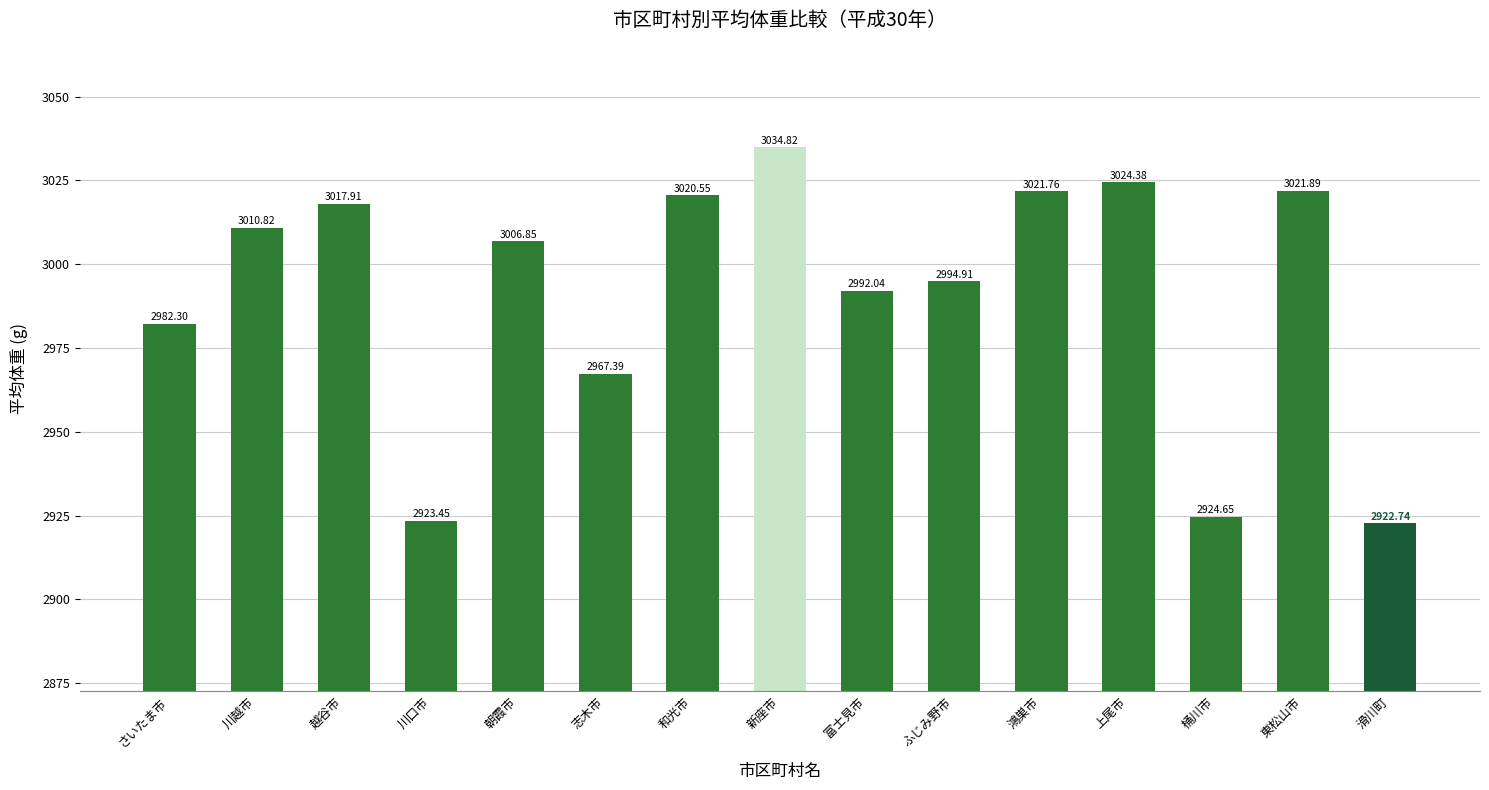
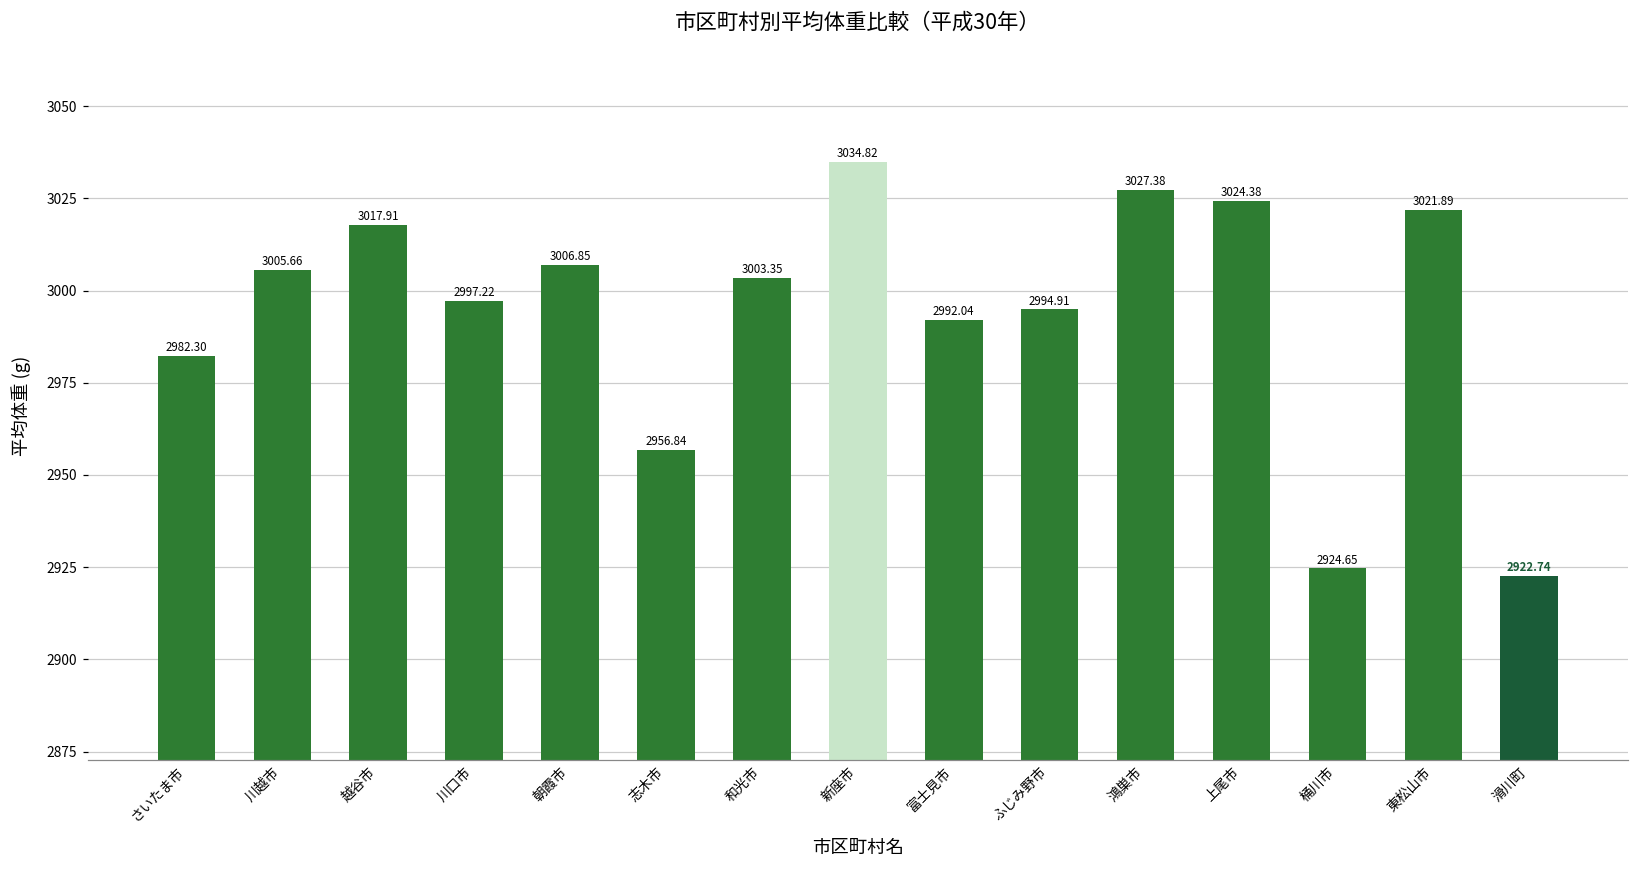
川越市: 3010.82 -> 3005.66
川口市: 2923.45 -> 2997.22
志木市: 2967.39 -> 2956.84
和光市: 3020.55 -> 3003.35
鴻巣市: 3021.76 -> 3027.38
